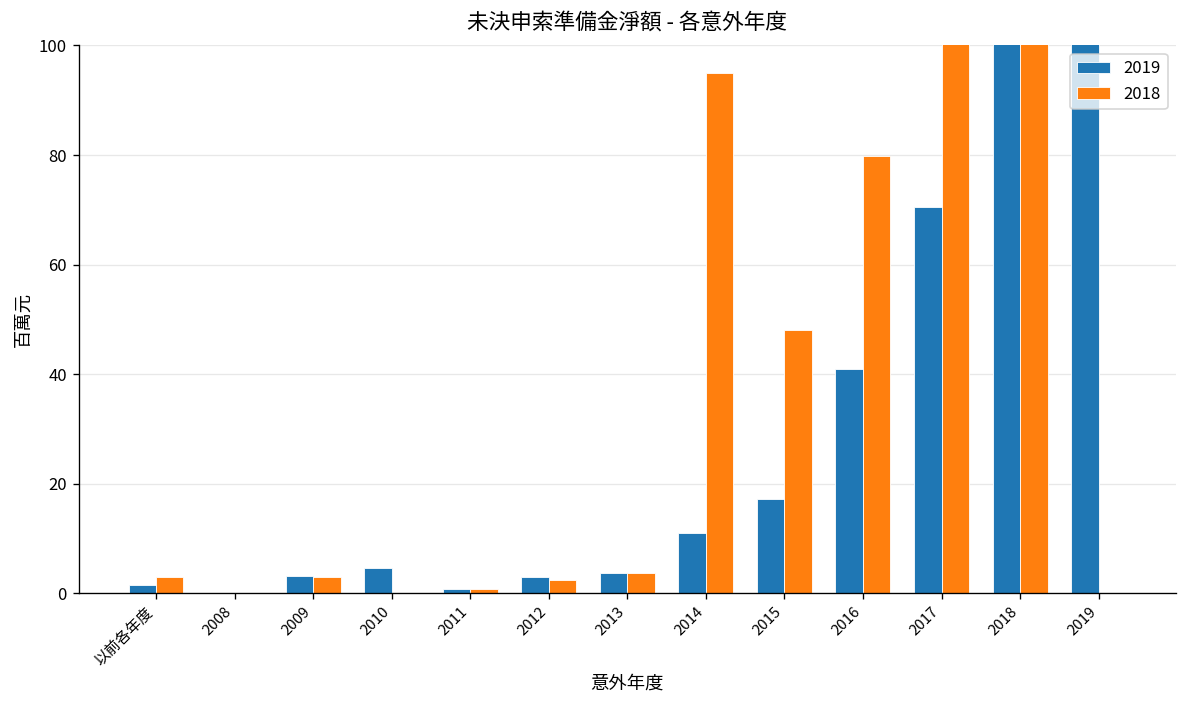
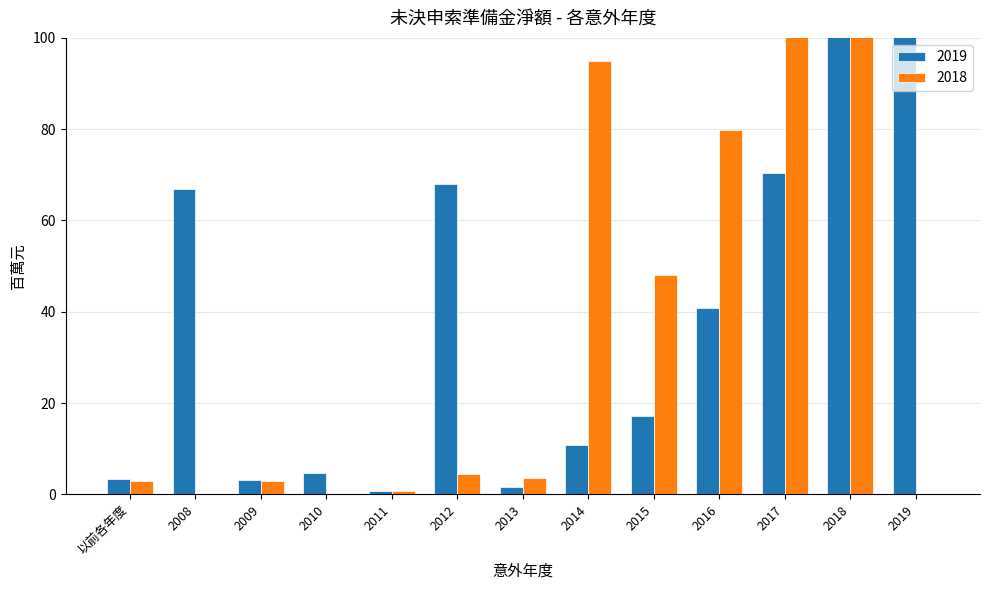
2019, 以前各年度: 2 -> 3
2019, 2008: 0 -> 67
2019, 2012: 3 -> 68
2018, 2012: 2 -> 4
2019, 2013: 4 -> 2
